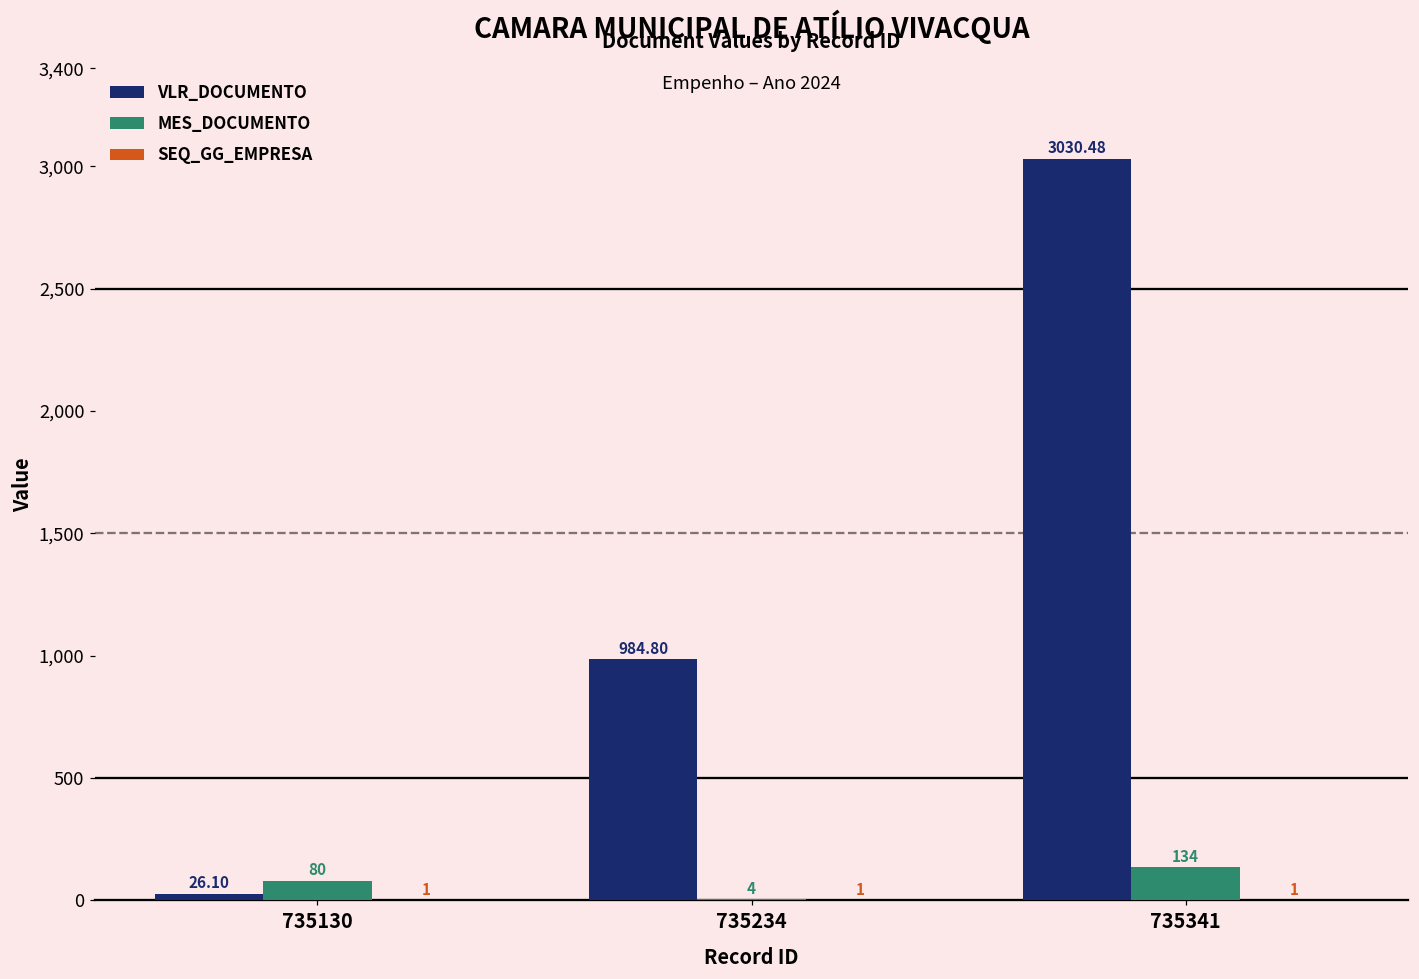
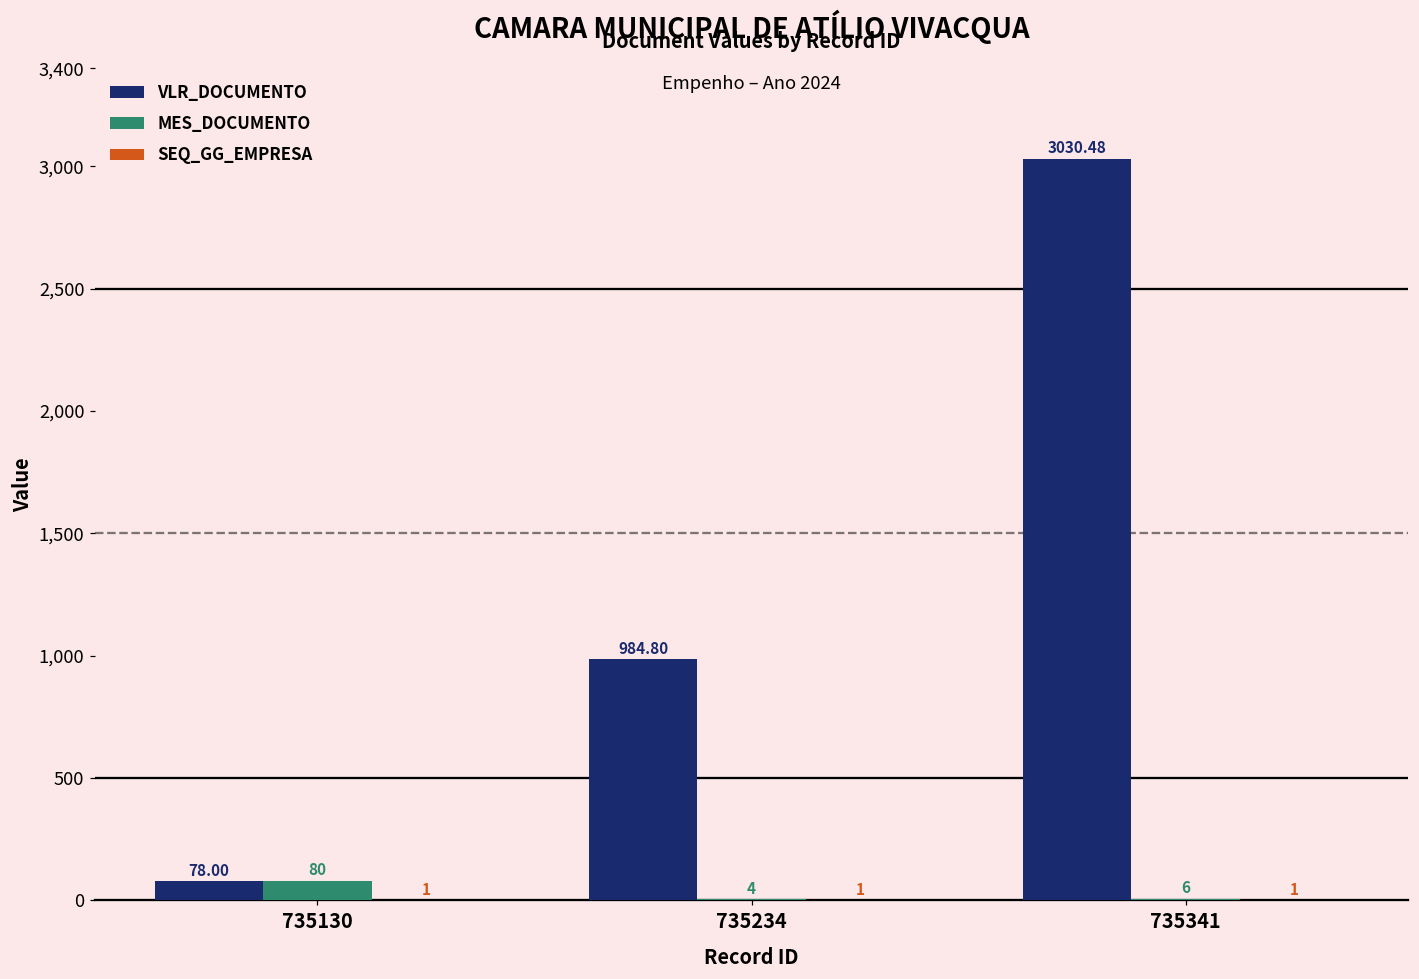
VLR_DOCUMENTO, 735130: 26.10 -> 78.00
MES_DOCUMENTO, 735341: 134 -> 6
